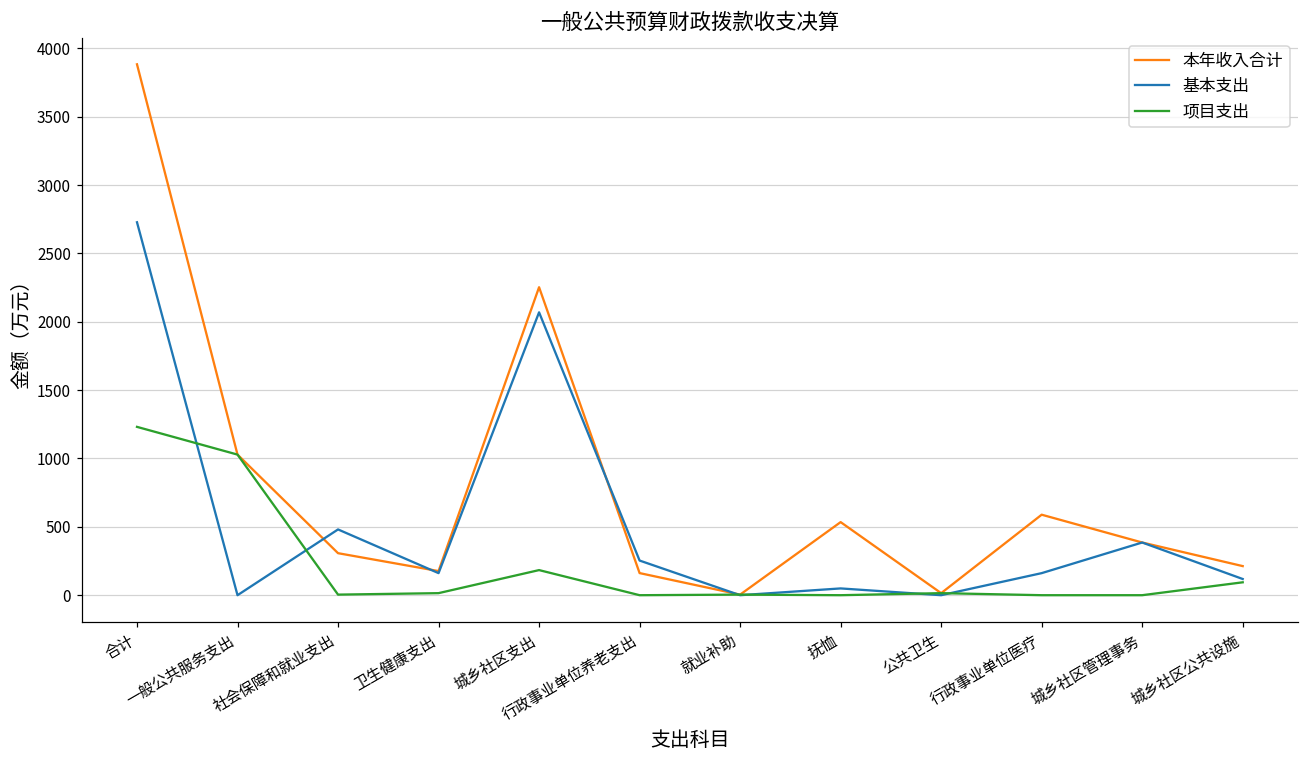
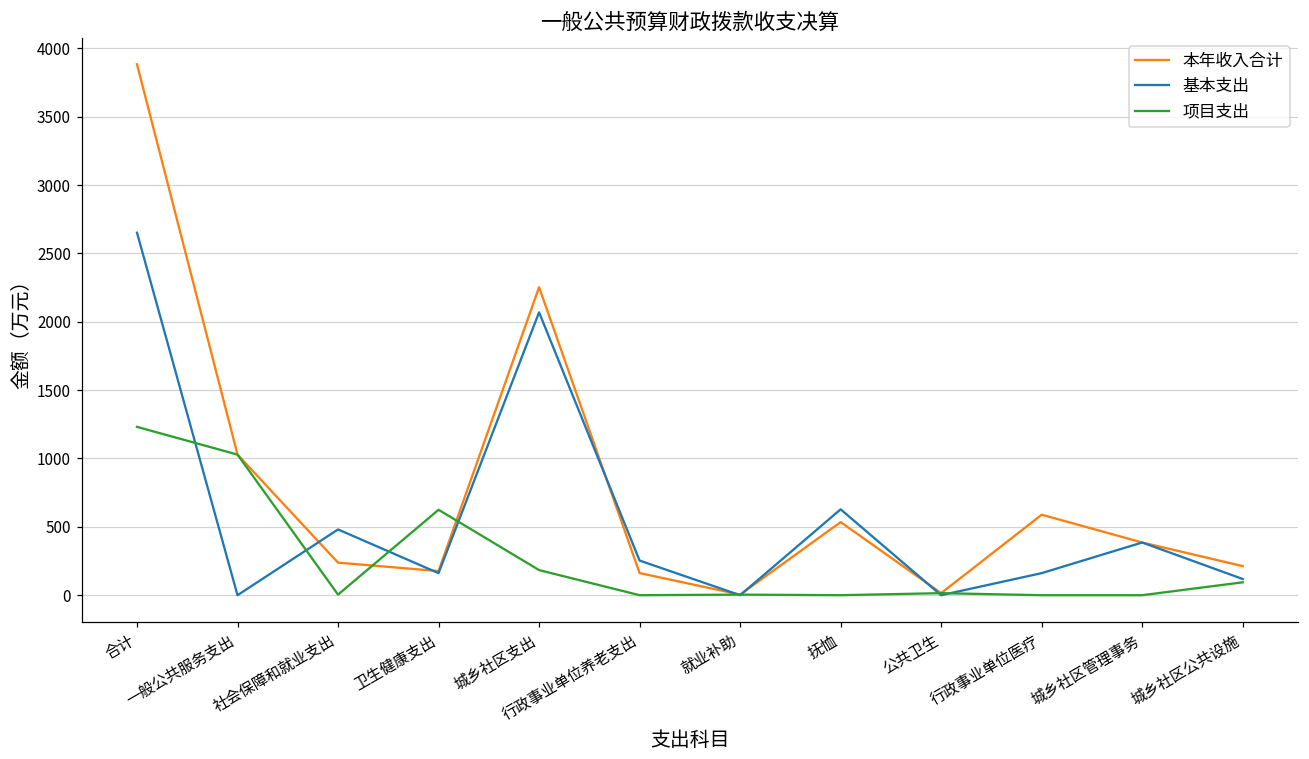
基本支出, 合计: 2730 -> 2650
本年收入合计, 社会保障和就业支出: 310 -> 240
项目支出, 卫生健康支出: 20 -> 620
基本支出, 抚恤: 50 -> 630
